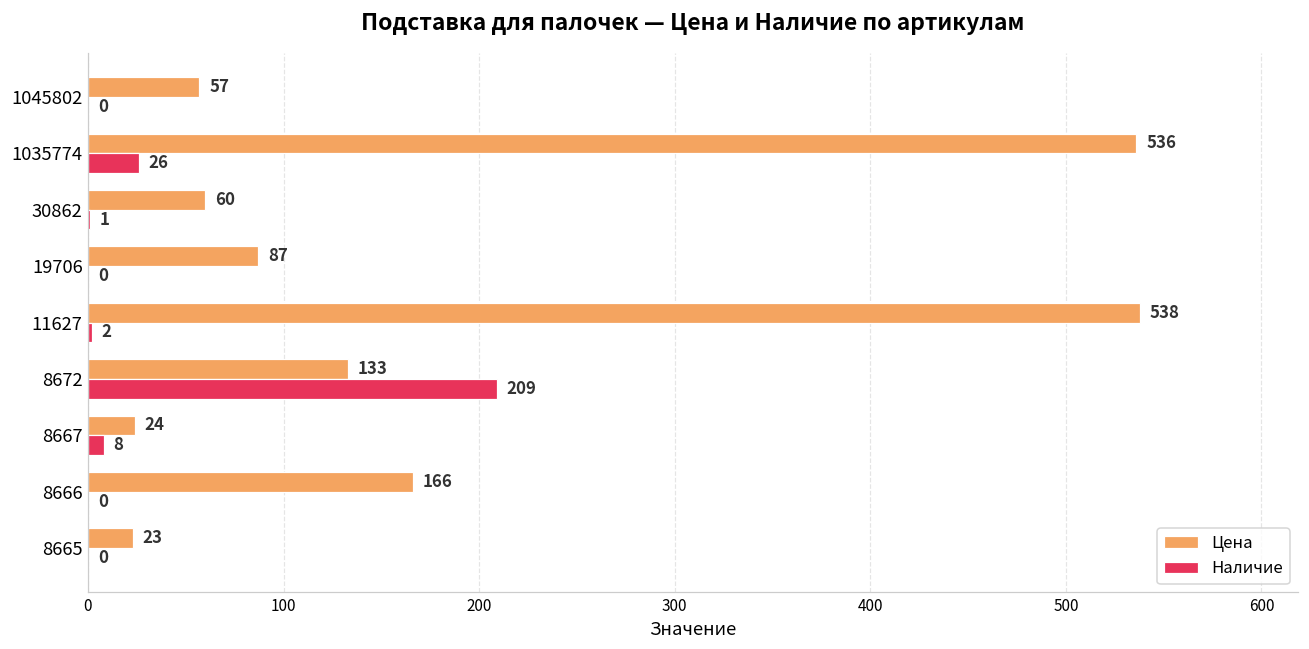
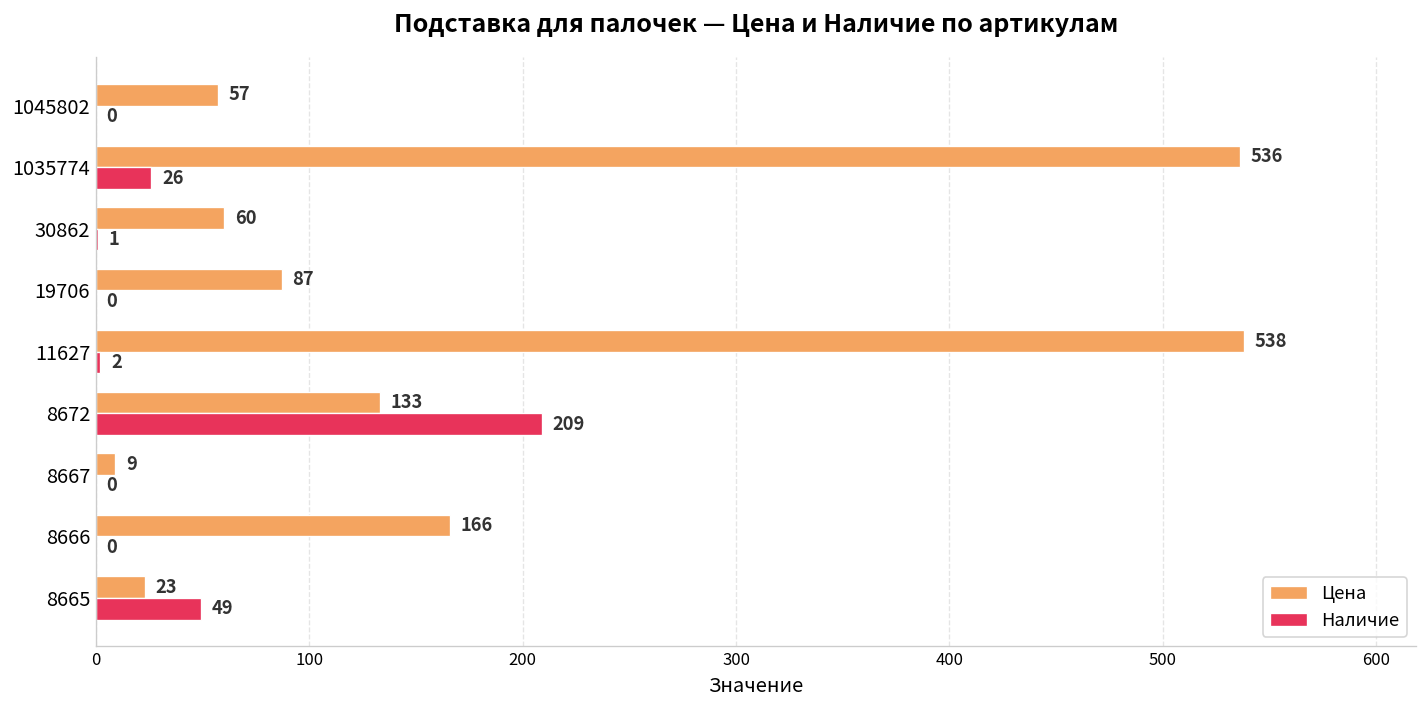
Цена, 8667: 24 -> 9
Наличие, 8667: 8 -> 0
Наличие, 8665: 0 -> 49
